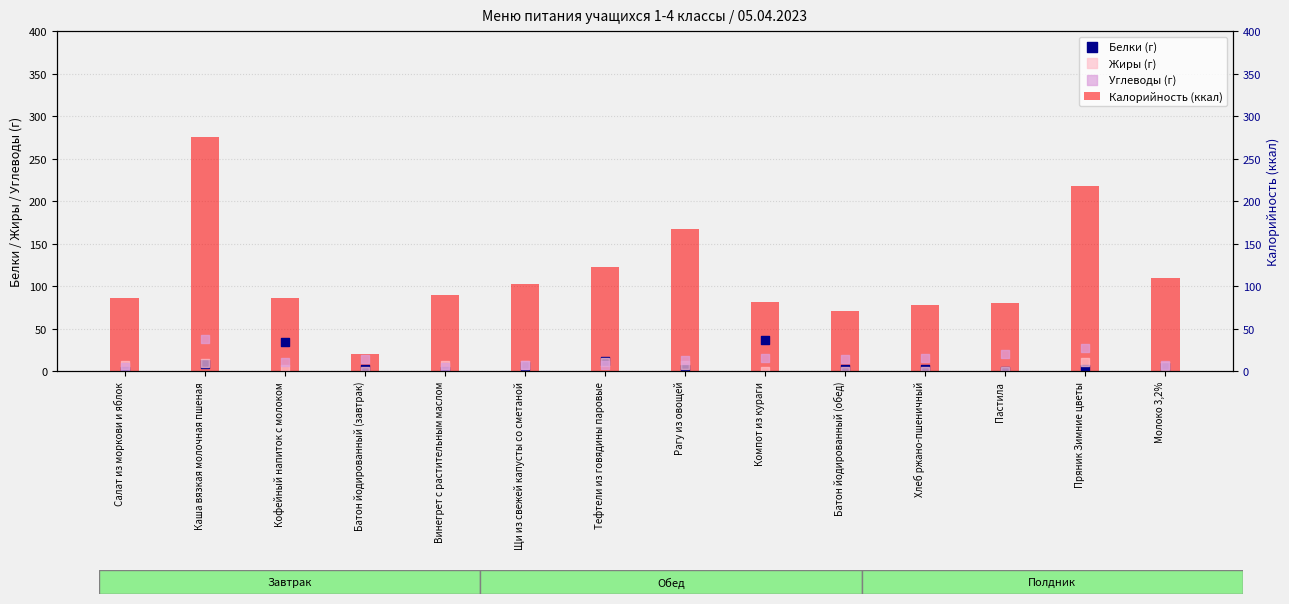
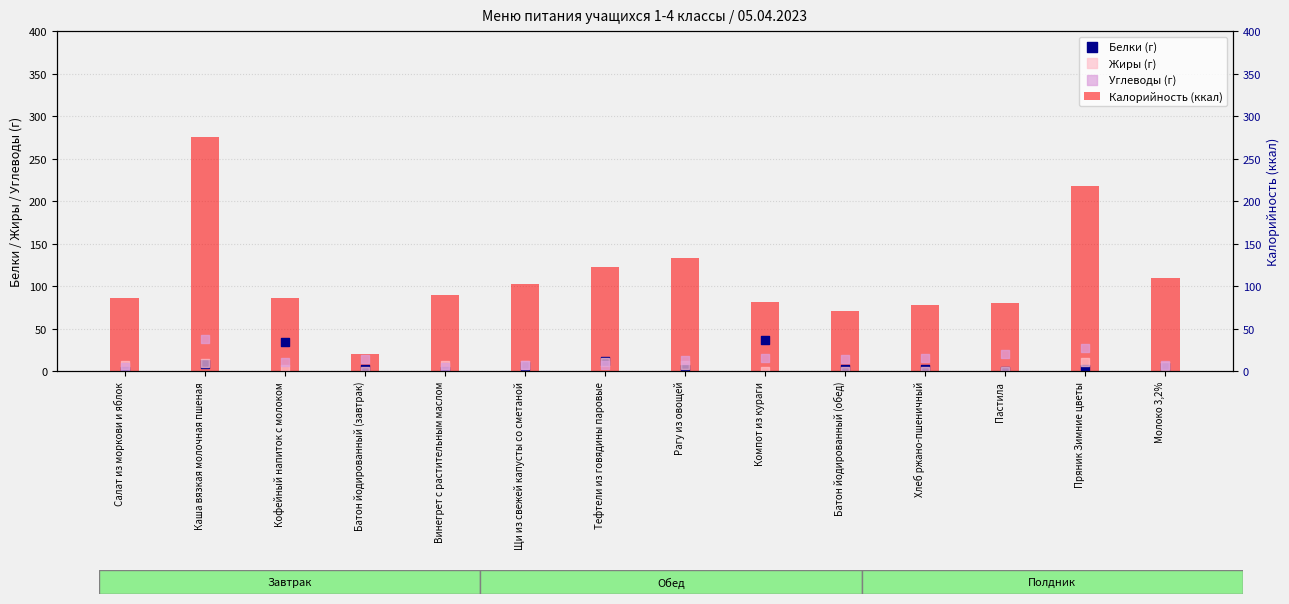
Калорийность (ккал), Рагу из овощей: 170 -> 130
